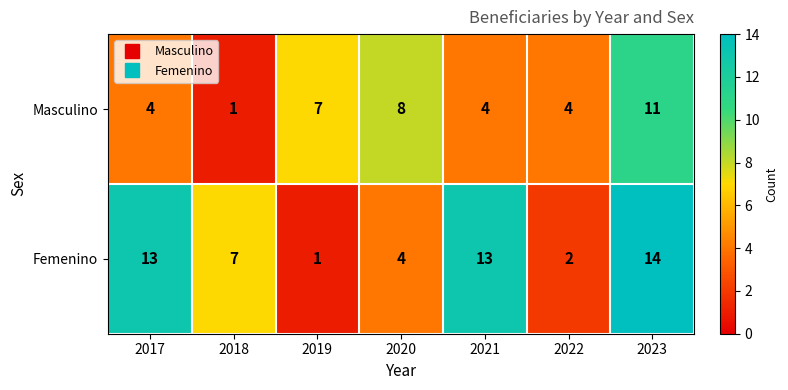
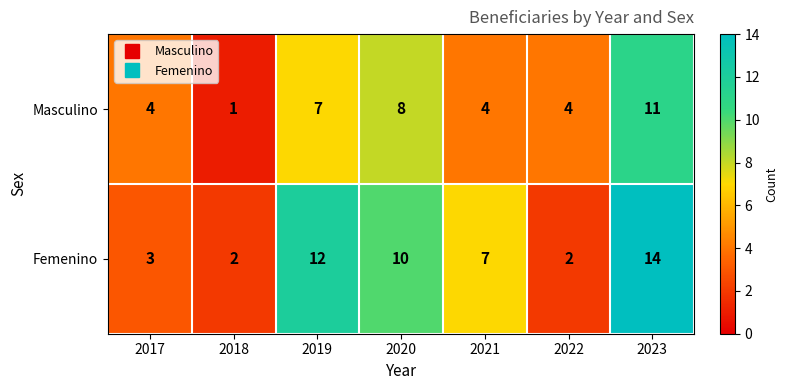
Femenino, 2017: 13 -> 3
Femenino, 2018: 7 -> 2
Femenino, 2019: 1 -> 12
Femenino, 2020: 4 -> 10
Femenino, 2021: 13 -> 7
